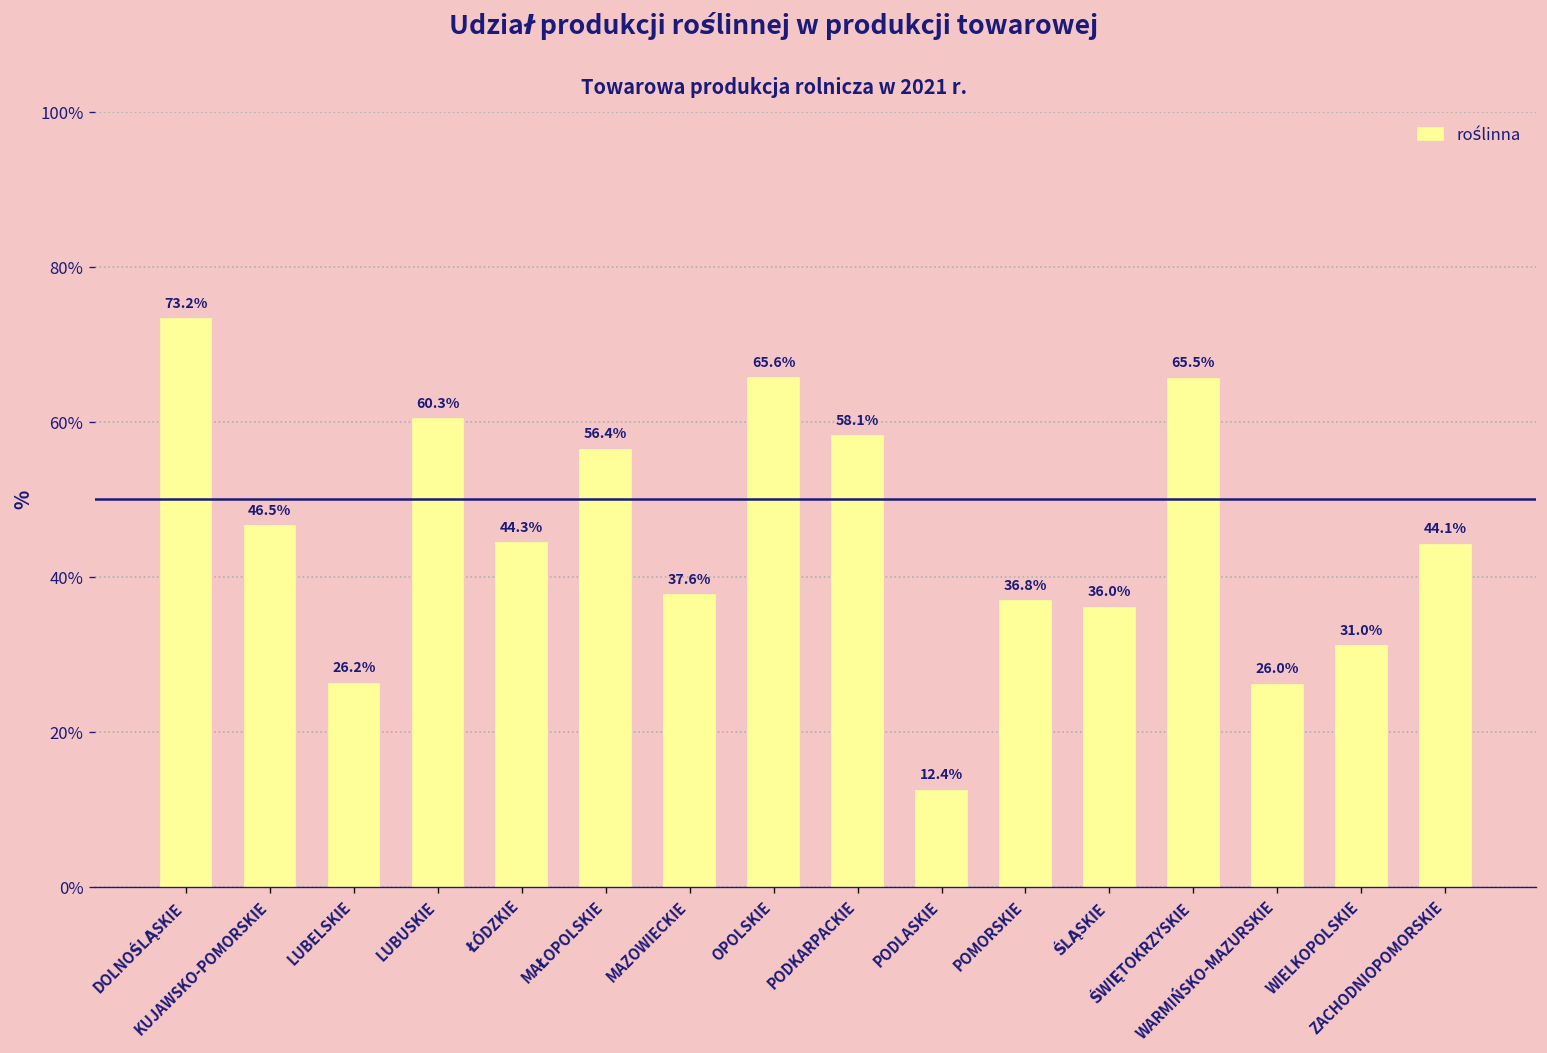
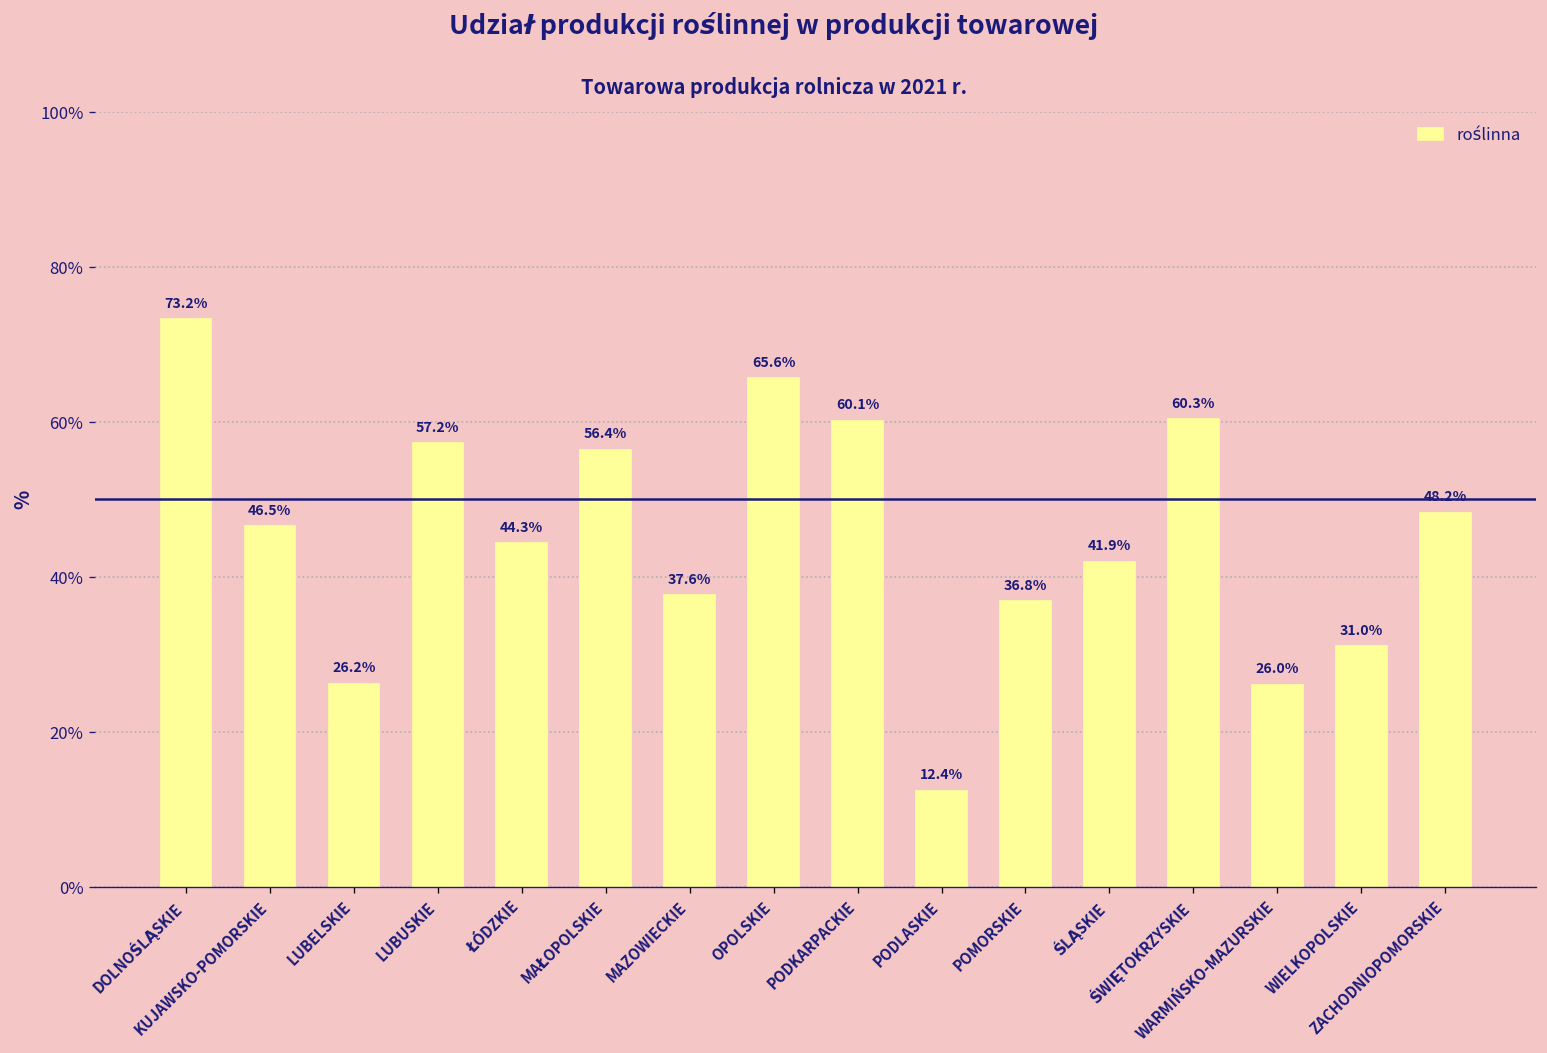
LUBUSKIE: 60.3% -> 57.2%
PODKARPACKIE: 58.1% -> 60.1%
ŚLĄSKIE: 36.0% -> 41.9%
ŚWIĘTOKRZYSKIE: 65.5% -> 60.3%
ZACHODNIOPOMORSKIE: 44.1% -> 48.2%
